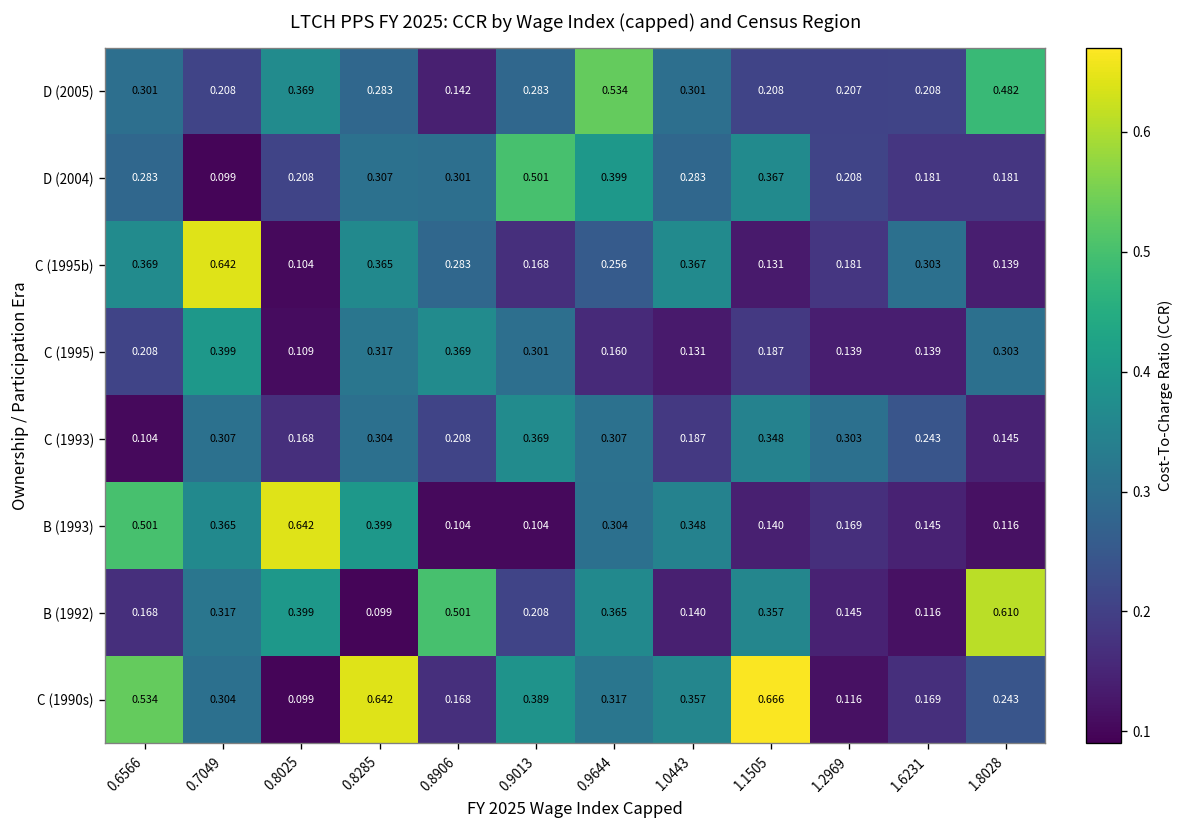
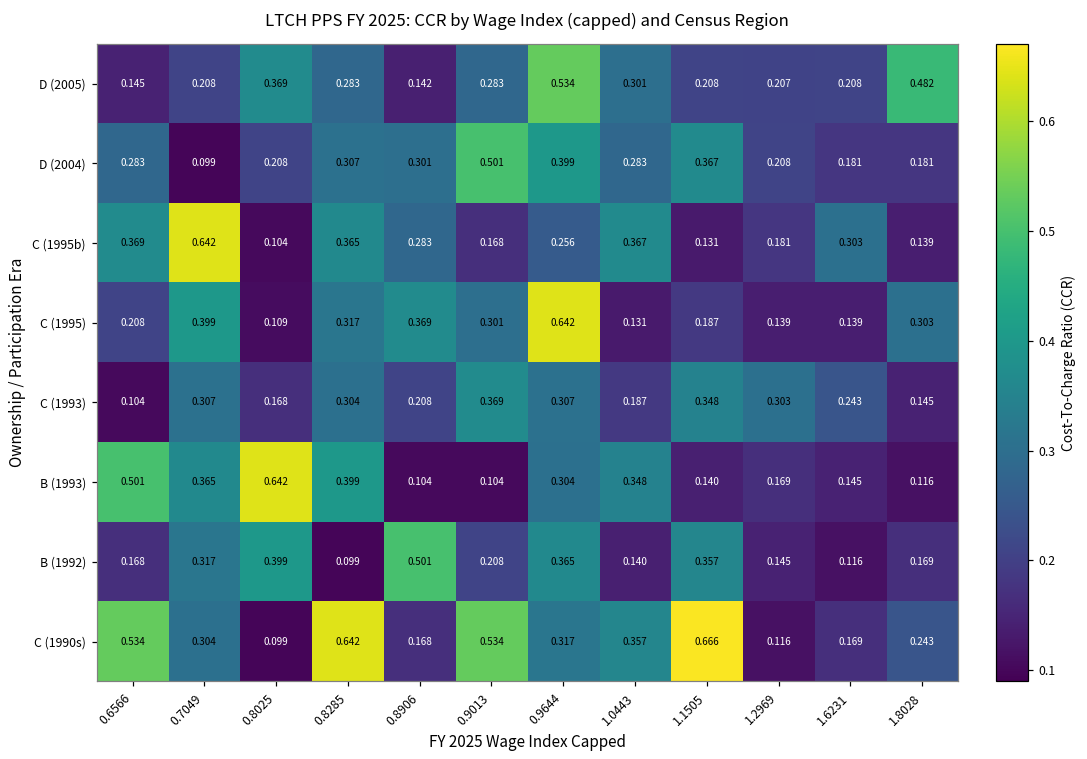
D (2005), 0.6566: 0.301 -> 0.145
C (1995), 0.9644: 0.160 -> 0.642
B (1992), 1.8028: 0.610 -> 0.169
C (1990s), 0.9013: 0.389 -> 0.534
